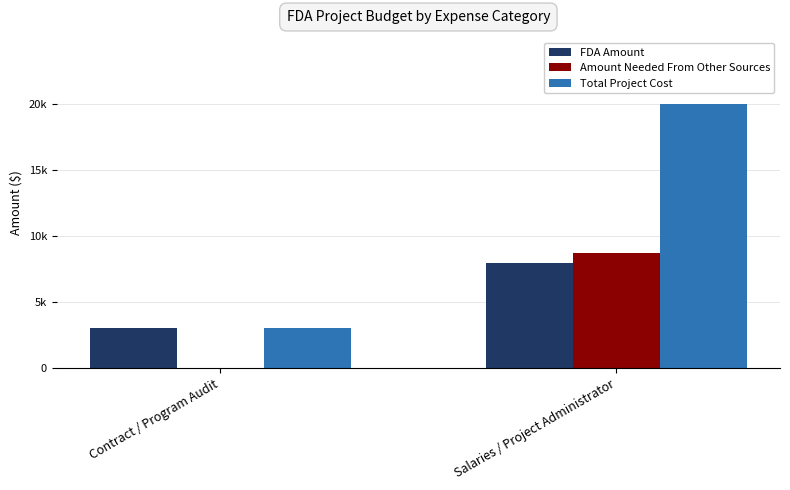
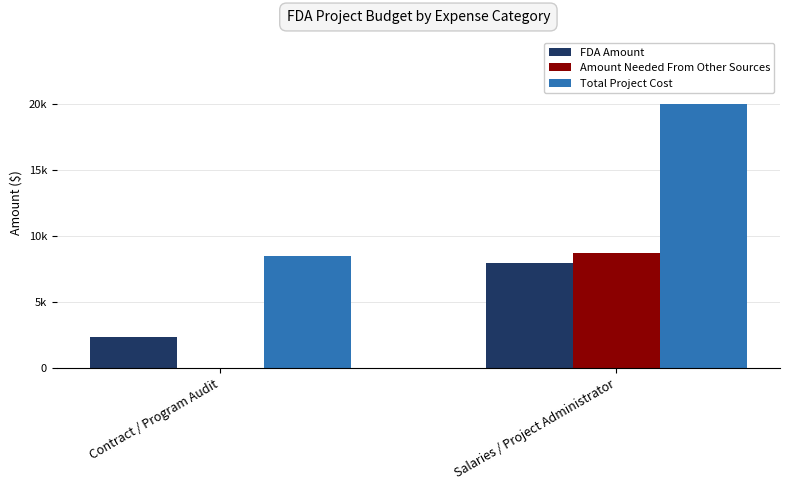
FDA Amount, Contract / Program Audit: 3000 -> 2400
Total Project Cost, Contract / Program Audit: 3000 -> 8500
